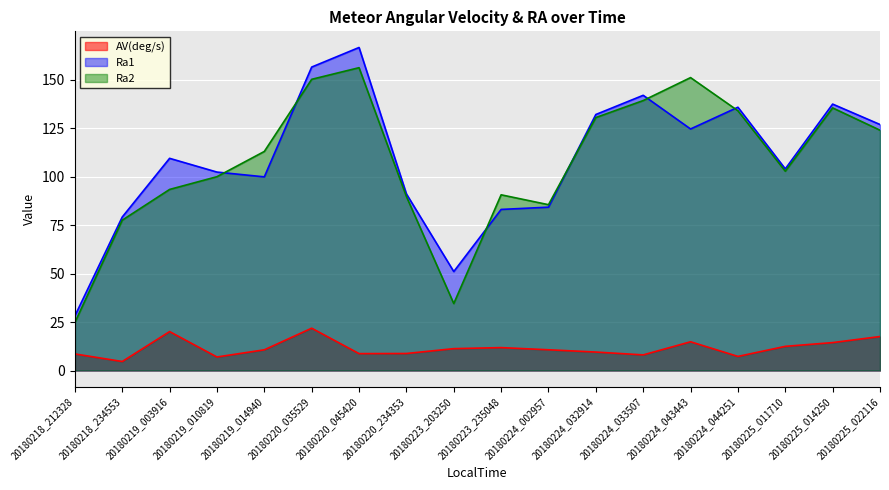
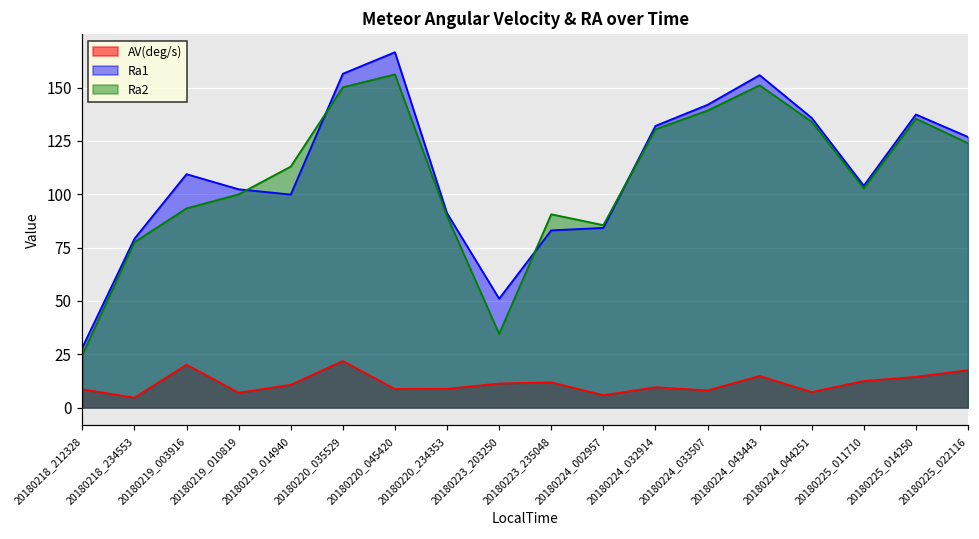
AV(deg/s), 20180224_002957: 11 -> 6
Ra1, 20180224_043443: 125 -> 156
